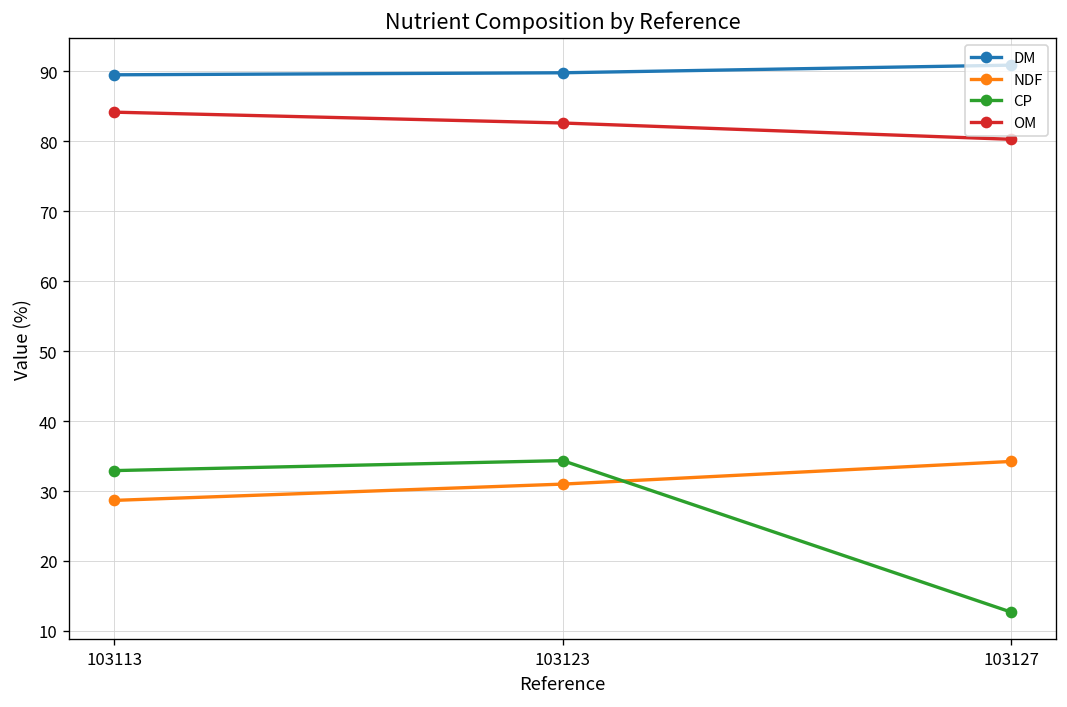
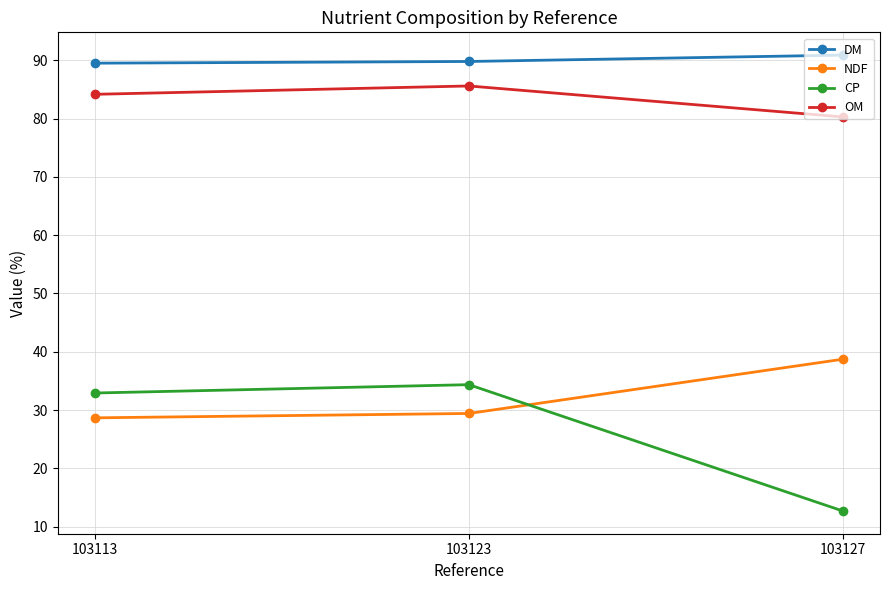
NDF, 103123: 31 -> 29
OM, 103123: 83 -> 86
NDF, 103127: 34 -> 39
